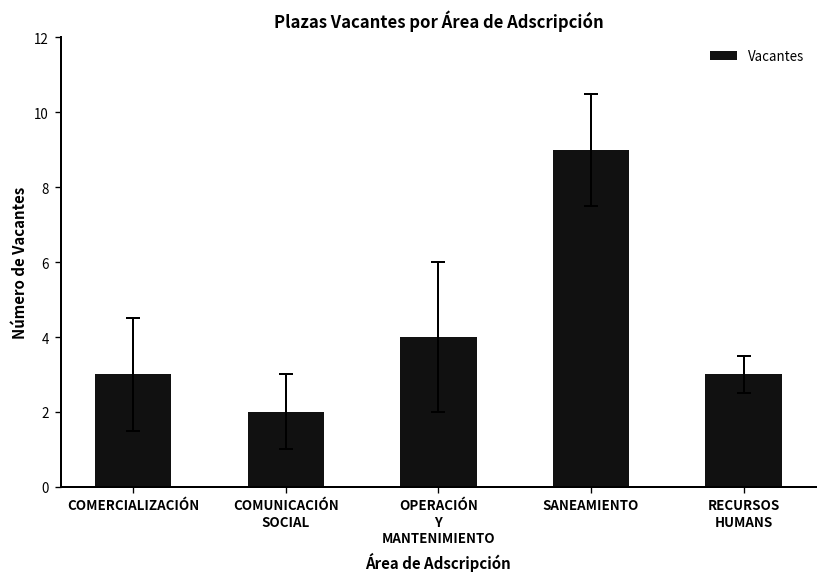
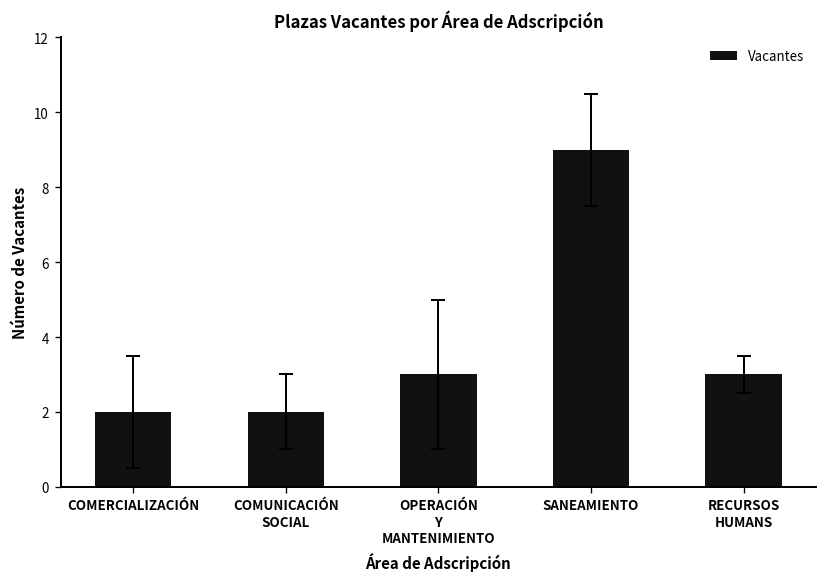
Vacantes, COMERCIALIZACIÓN: 3 -> 2
Vacantes, OPERACIÓN Y MANTENIMIENTO: 4 -> 3
